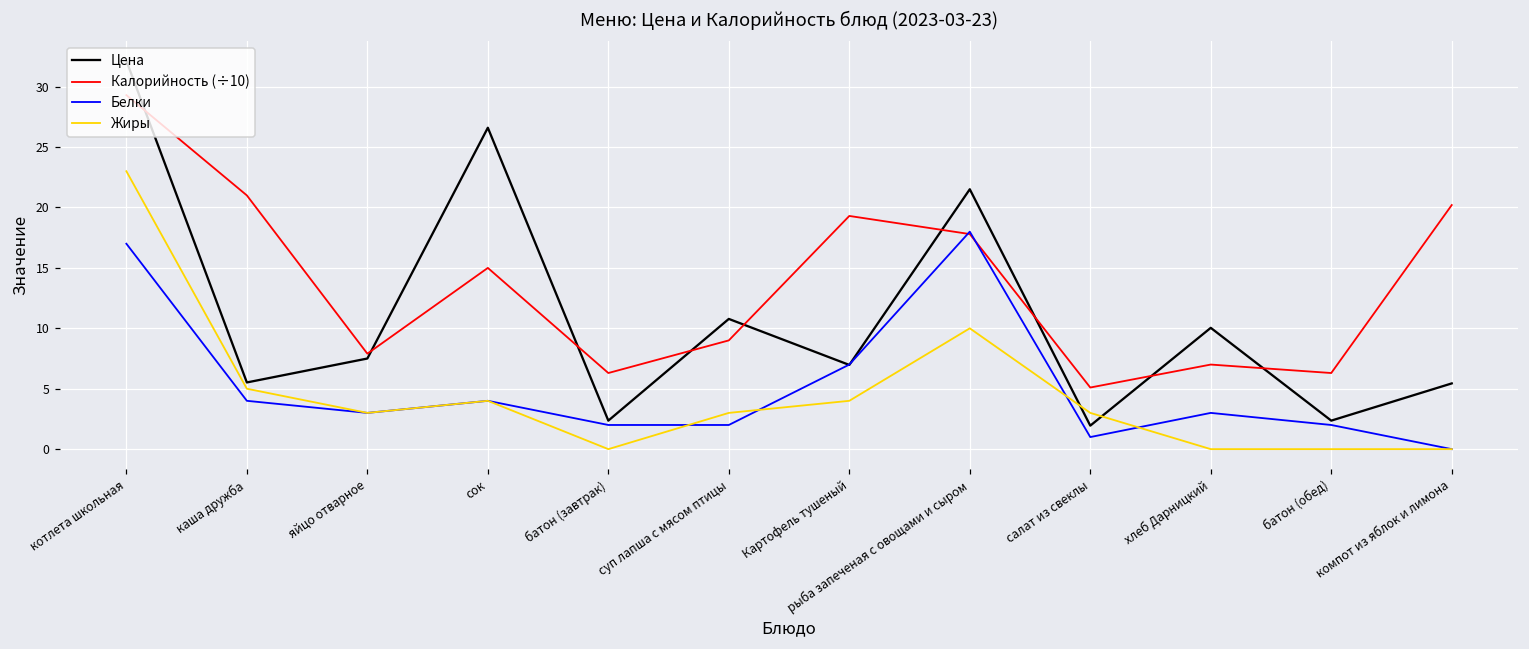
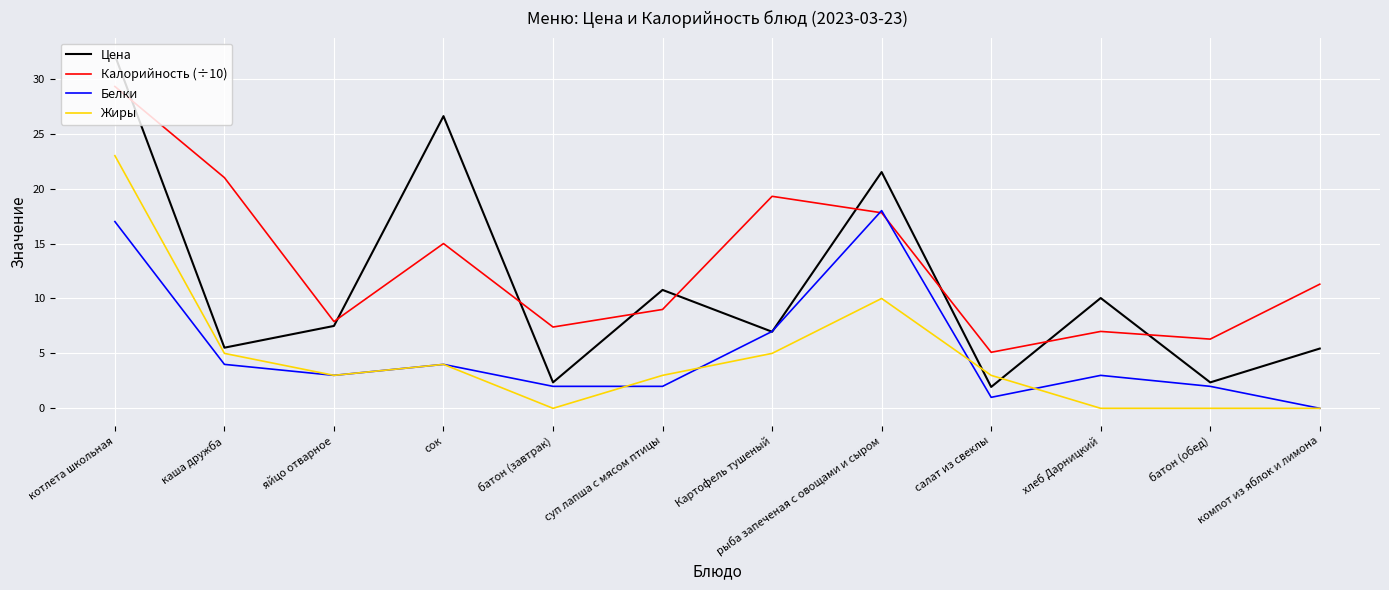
Калорийность (÷10), батон (завтрак): 6.3 -> 7.4
Жиры, Картофель тушеный: 4 -> 5
Калорийность (÷10), компот из яблок и лимона: 20.2 -> 11.3
